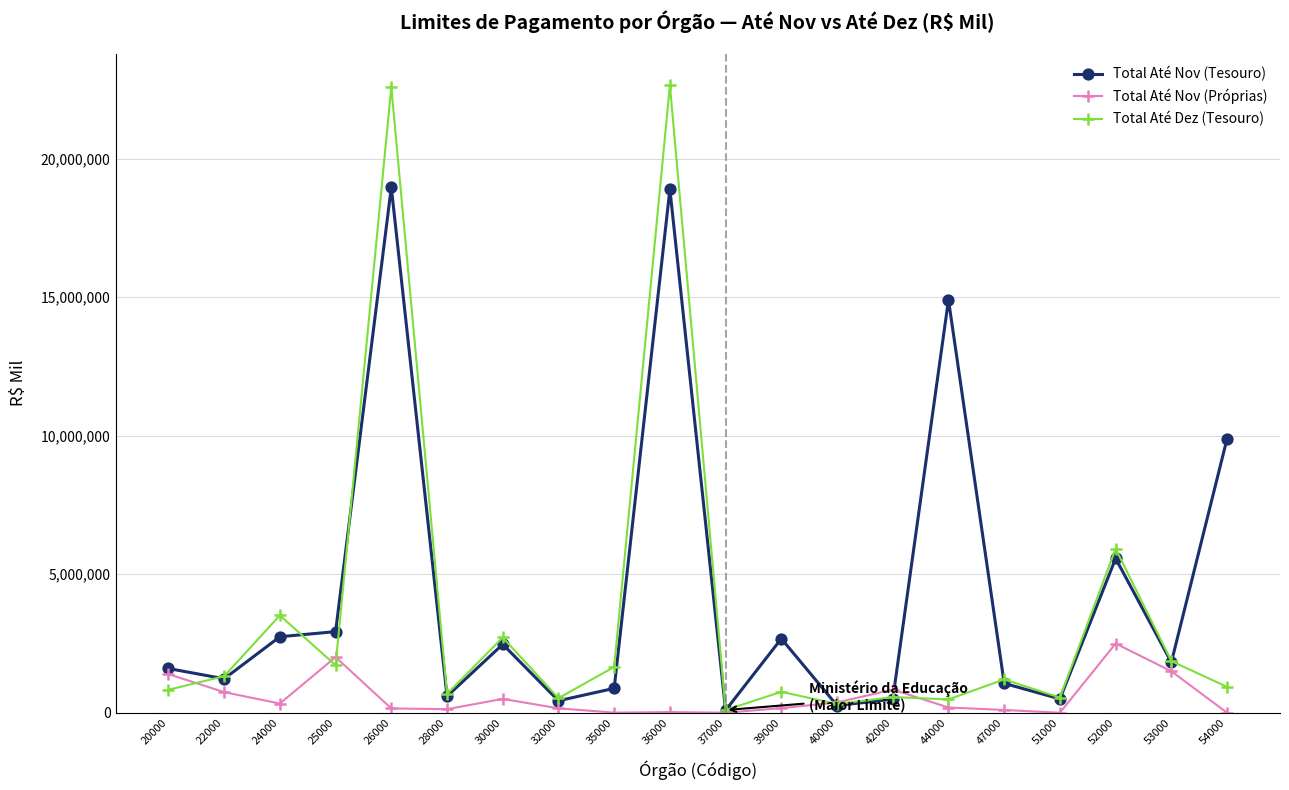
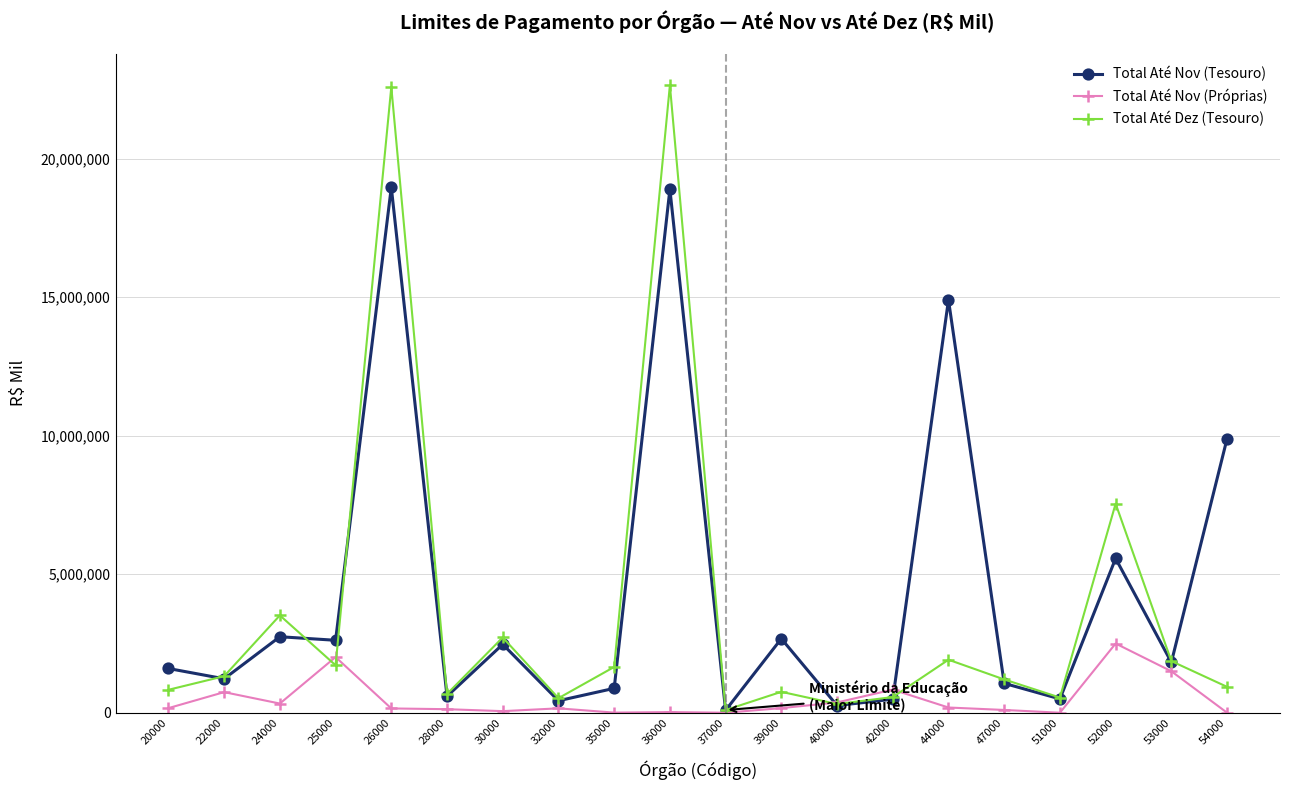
Total Até Nov (Próprias), 20000: 1,400,000 -> 200,000
Total Até Nov (Tesouro), 25000: 2,900,000 -> 2,600,000
Total Até Nov (Próprias), 30000: 500,000 -> 100,000
Total Até Dez (Tesouro), 44000: 500,000 -> 1,900,000
Total Até Dez (Tesouro), 52000: 5,900,000 -> 7,500,000
